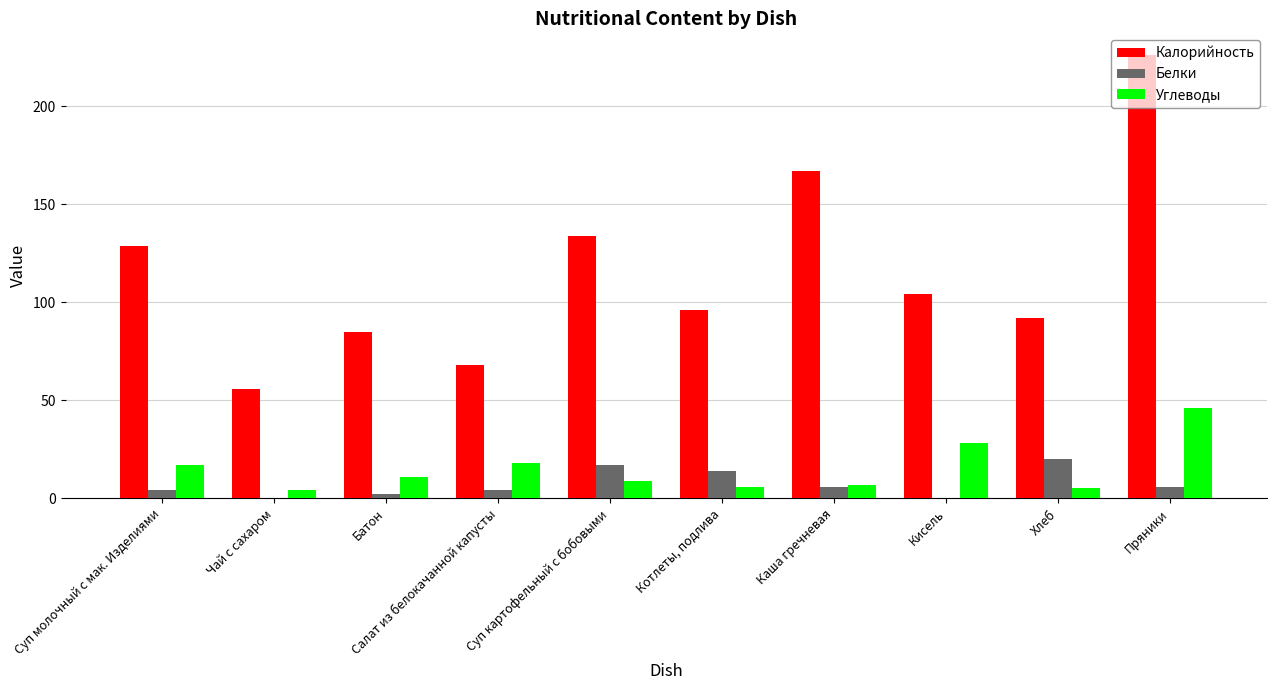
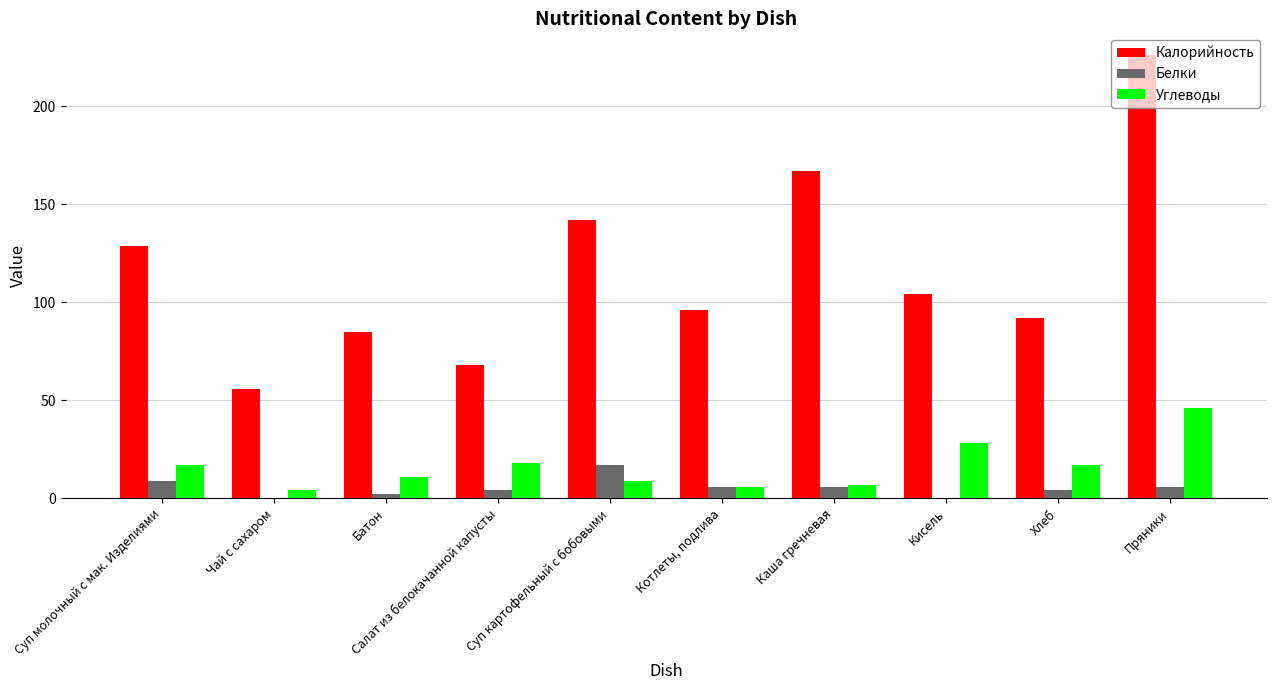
Белки, Суп молочный с мак. Изделиями: 4 -> 9
Калорийность, Суп картофельный с бобовыми: 134 -> 142
Белки, Котлеты, подлива: 14 -> 6
Белки, Хлеб: 20 -> 4
Углеводы, Хлеб: 5 -> 17
